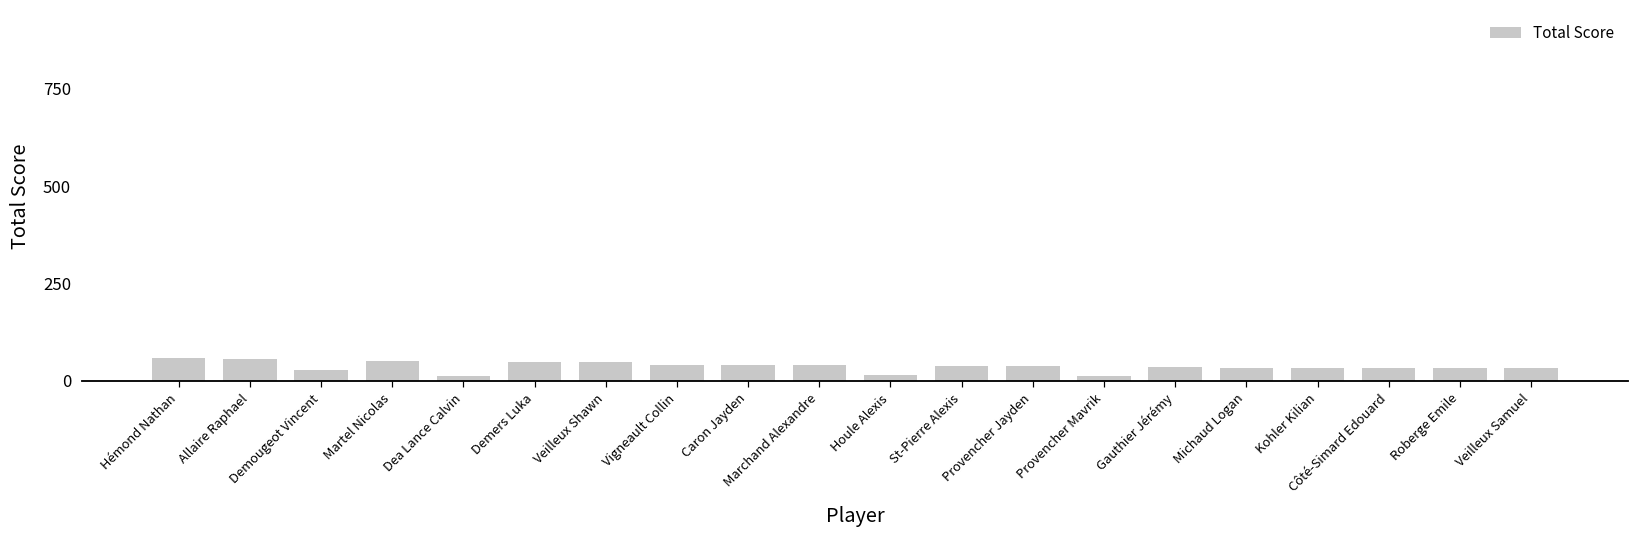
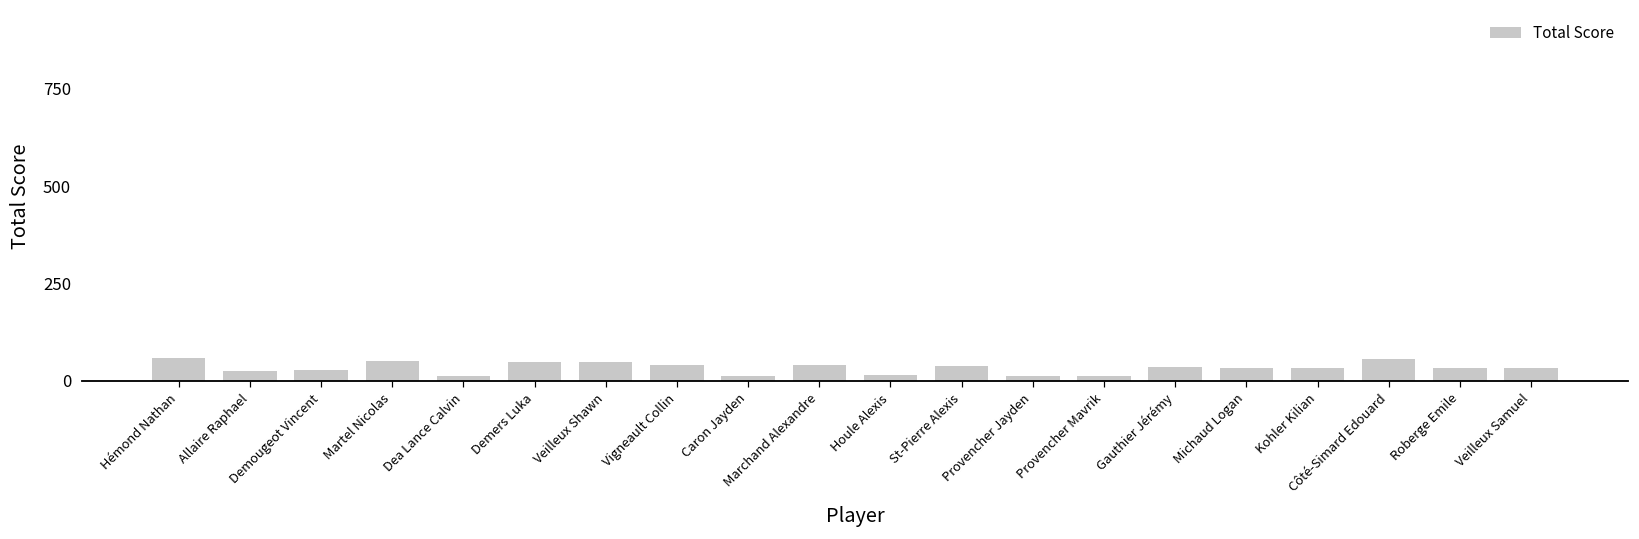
Allaire Raphael: 60 -> 30
Caron Jayden: 40 -> 10
Provencher Jayden: 40 -> 10
Côté-Simard Edouard: 30 -> 60
